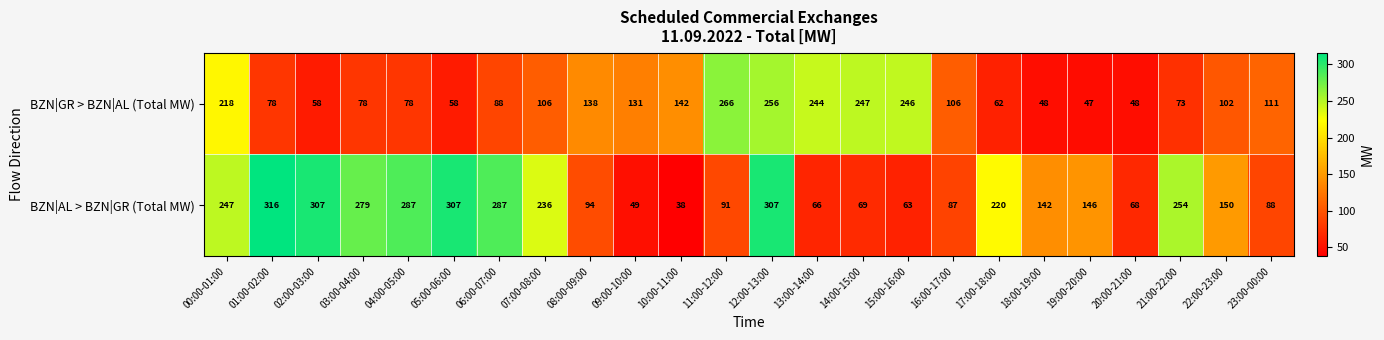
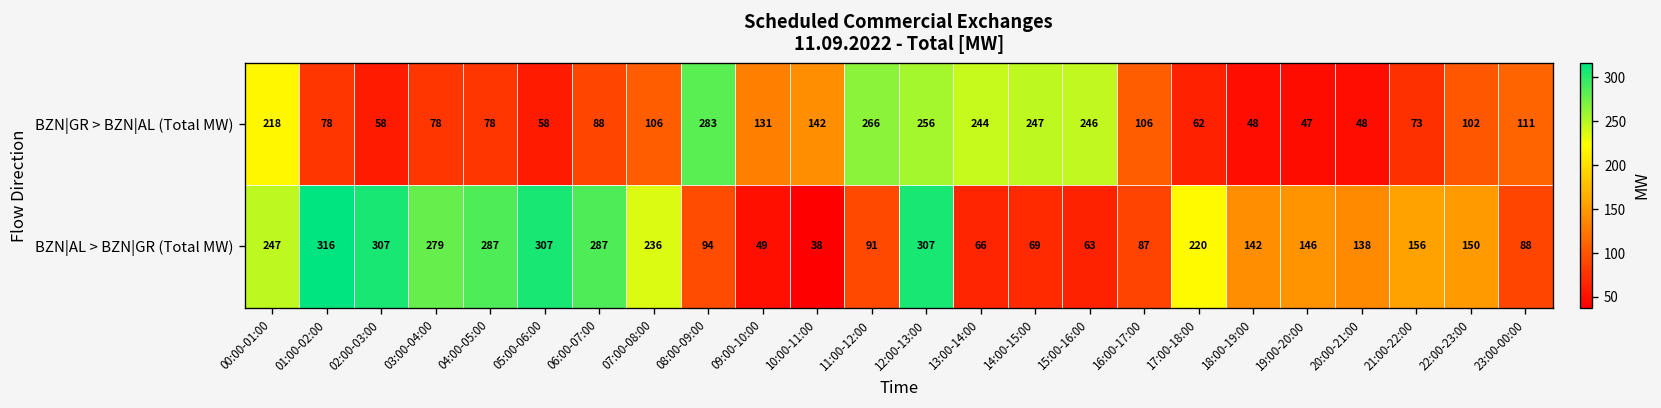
BZN|GR > BZN|AL (Total MW), 08:00-09:00: 138 -> 283
BZN|AL > BZN|GR (Total MW), 20:00-21:00: 68 -> 138
BZN|AL > BZN|GR (Total MW), 21:00-22:00: 254 -> 156
